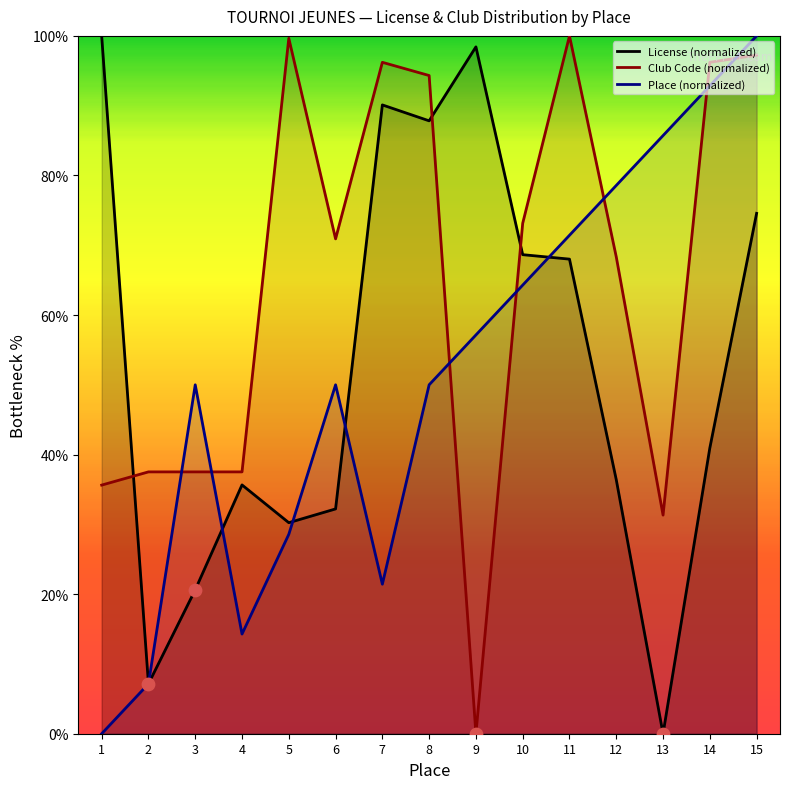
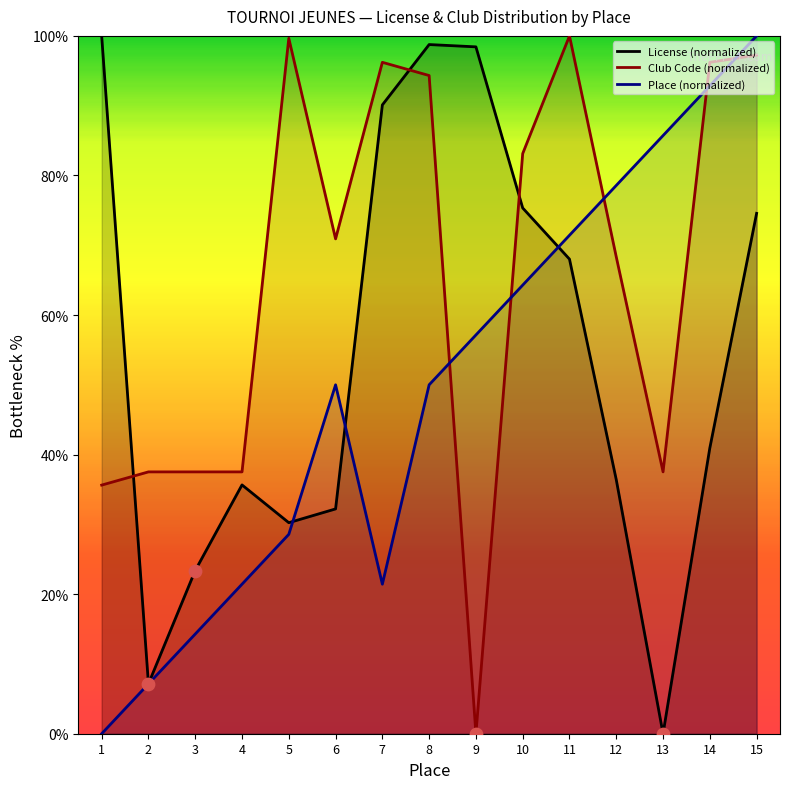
License (normalized), 3: 21% -> 23%
Place (normalized), 3: 50% -> 14%
Place (normalized), 4: 14% -> 21%
License (normalized), 8: 88% -> 99%
License (normalized), 10: 69% -> 75%
Club Code (normalized), 10: 73% -> 83%
Club Code (normalized), 13: 31% -> 38%
